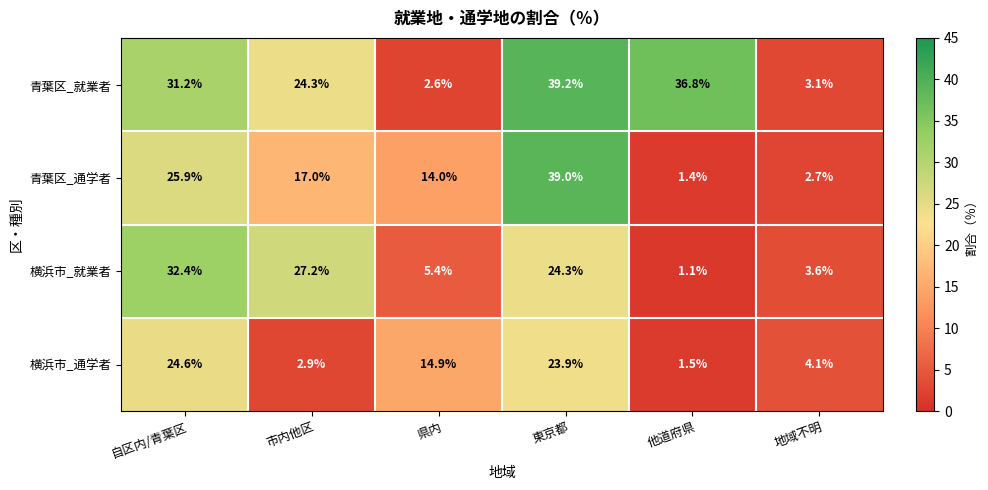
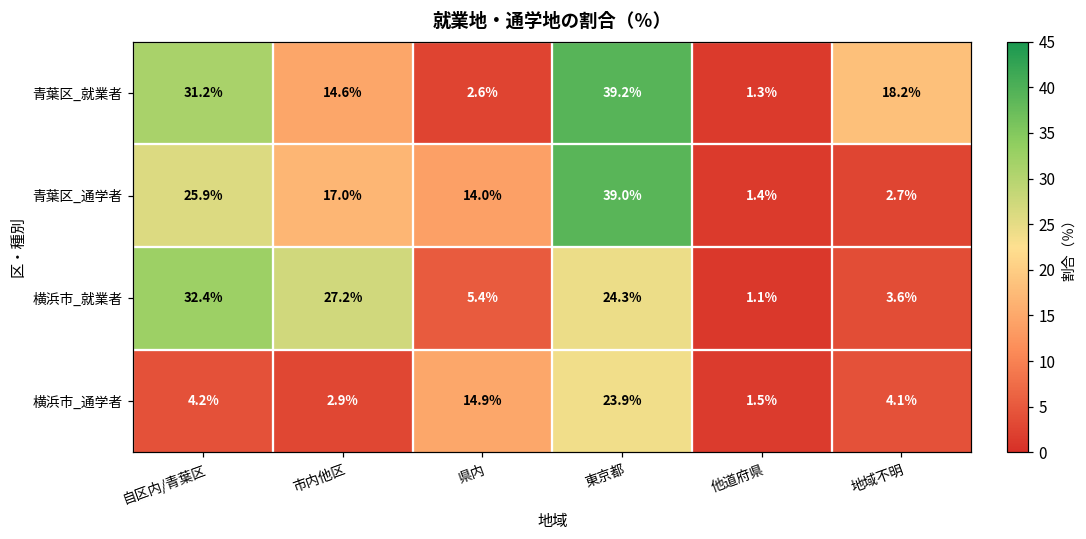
青葉区_就業者, 市内他区: 24.3% -> 14.6%
青葉区_就業者, 他道府県: 36.8% -> 1.3%
青葉区_就業者, 地域不明: 3.1% -> 18.2%
横浜市_通学者, 自区内/青葉区: 24.6% -> 4.2%
